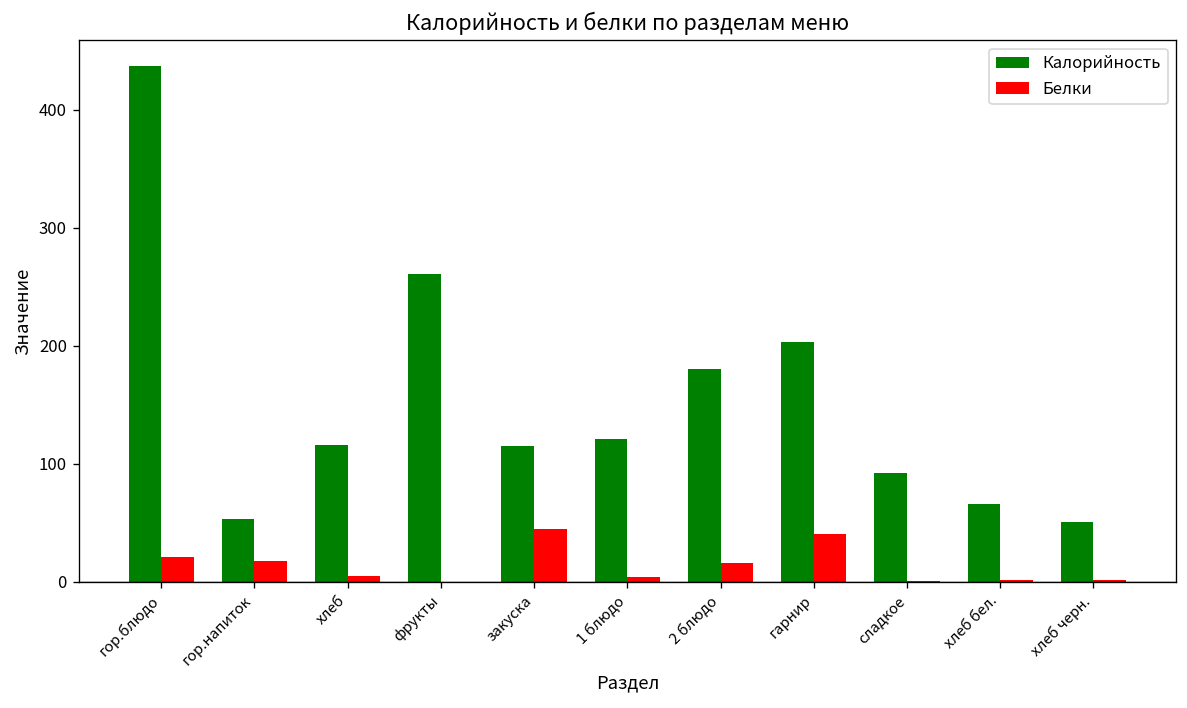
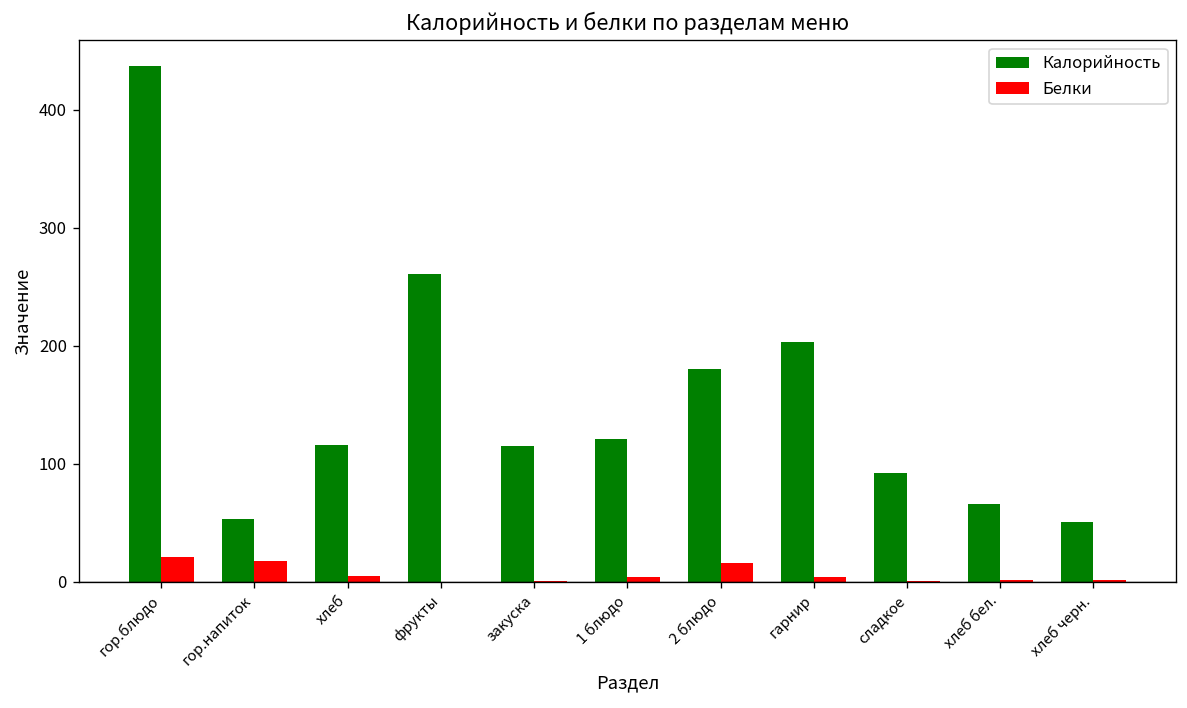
Белки, закуска: 50 -> 0
Белки, гарнир: 40 -> 0
